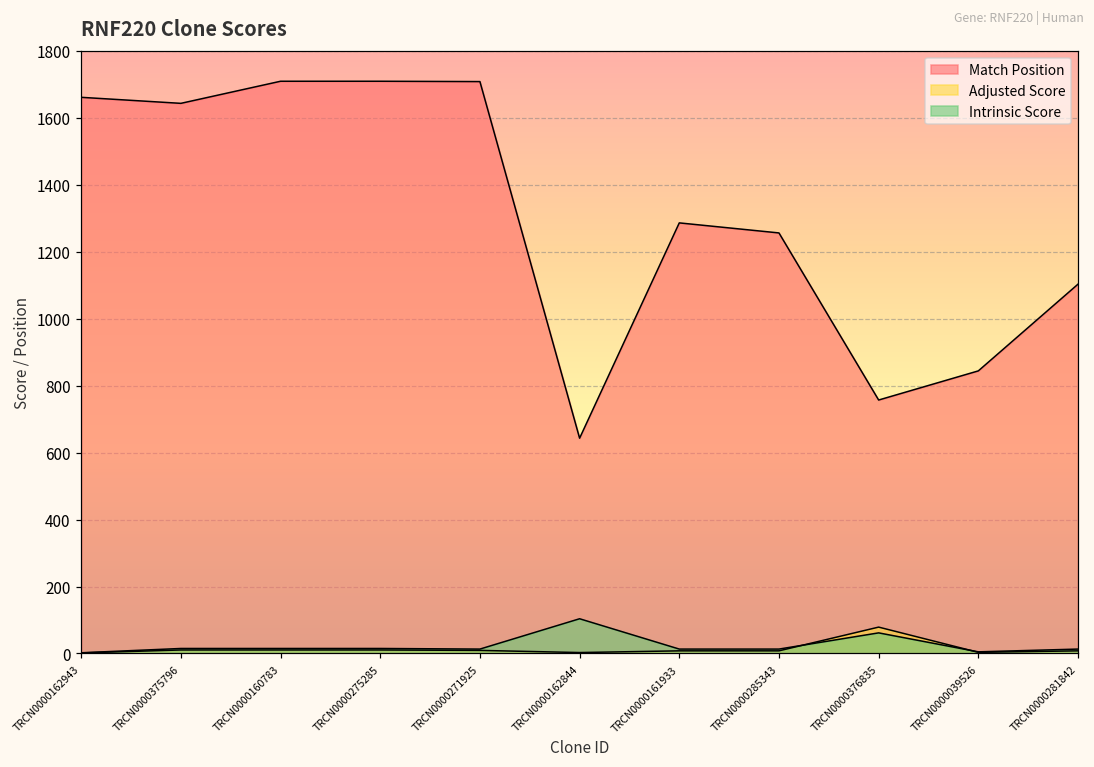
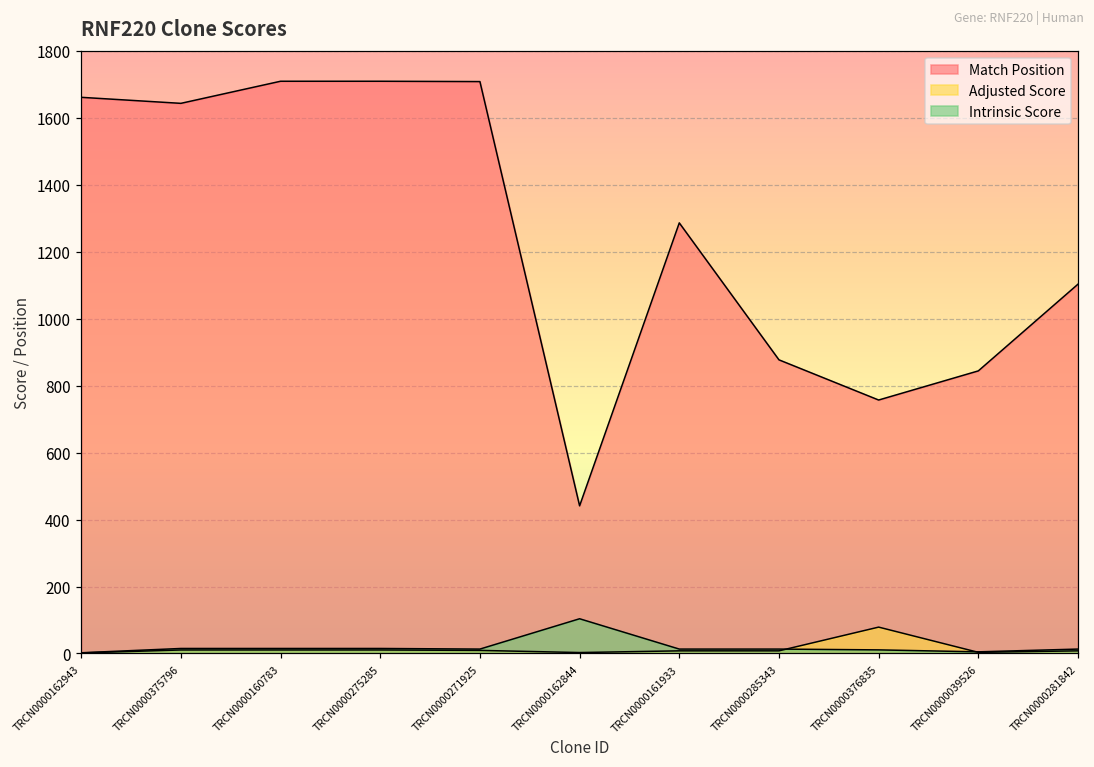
Match Position, TRCN0000162844: 640 -> 440
Match Position, TRCN0000285343: 1260 -> 880
Intrinsic Score, TRCN0000376835: 60 -> 10
